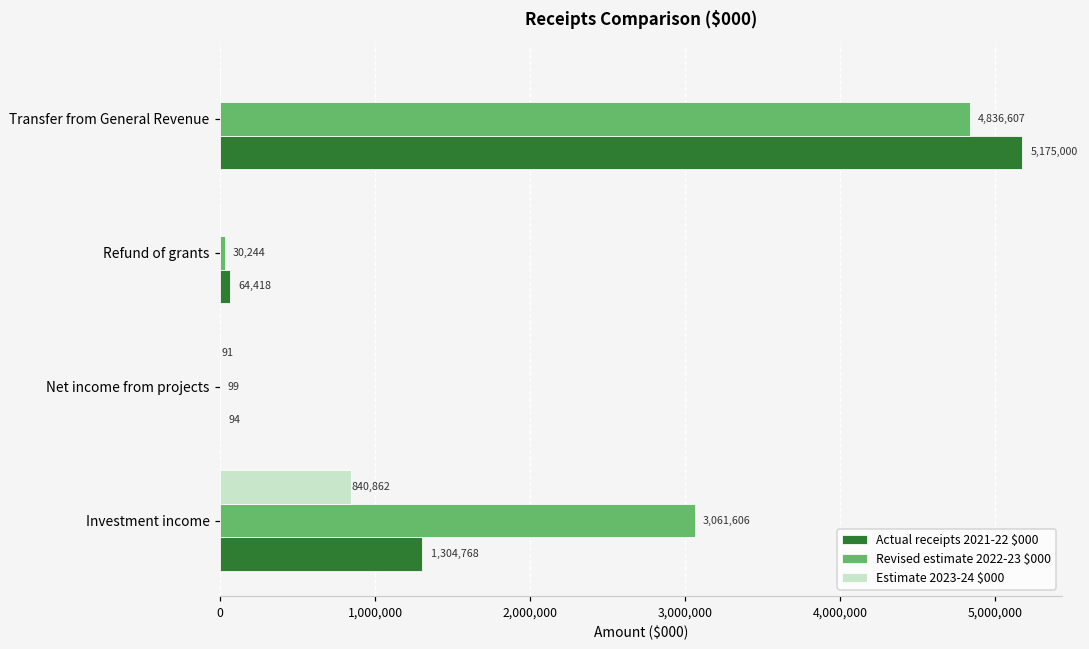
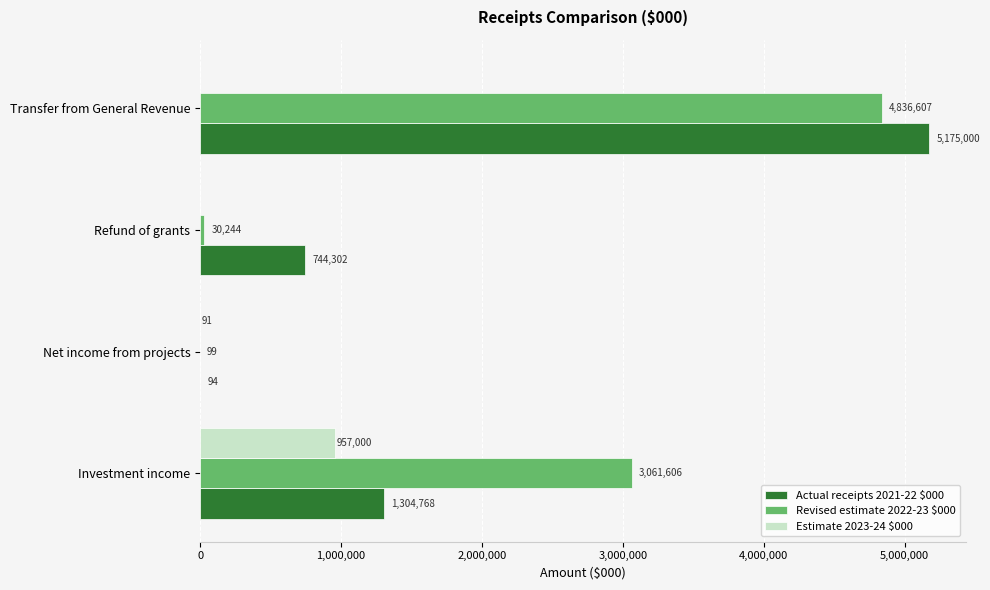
Actual receipts 2021-22 $000, Refund of grants: 64,418 -> 744,302
Estimate 2023-24 $000, Investment income: 840,862 -> 957,000
